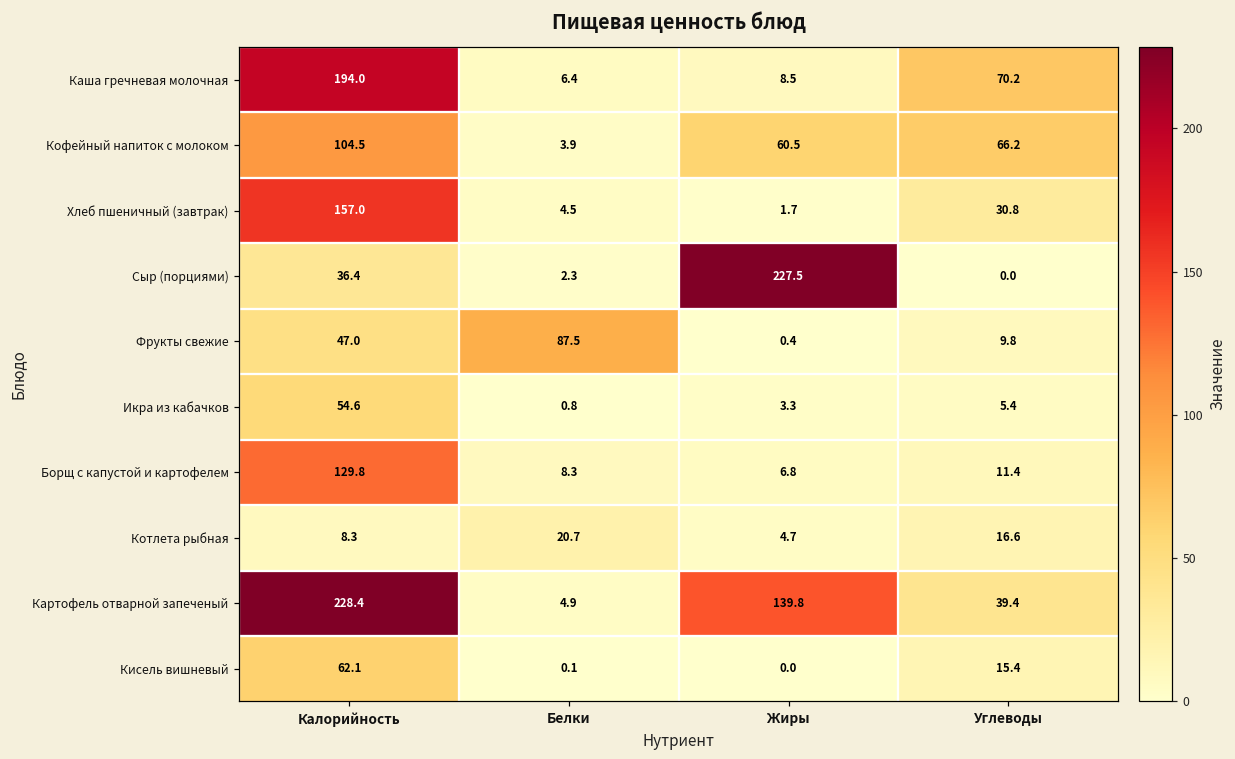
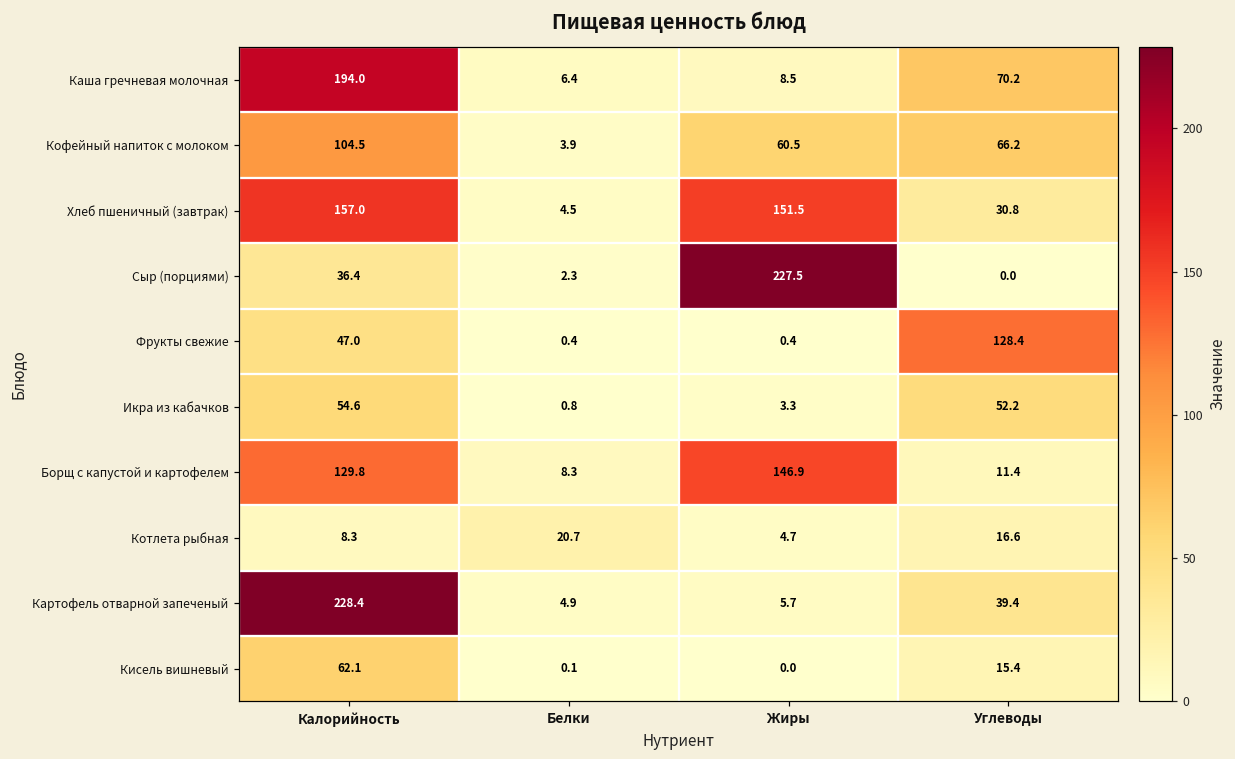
Хлеб пшеничный (завтрак), Жиры: 1.7 -> 151.5
Фрукты свежие, Белки: 87.5 -> 0.4
Фрукты свежие, Углеводы: 9.8 -> 128.4
Икра из кабачков, Углеводы: 5.4 -> 52.2
Борщ с капустой и картофелем, Жиры: 6.8 -> 146.9
Картофель отварной запеченый, Жиры: 139.8 -> 5.7
